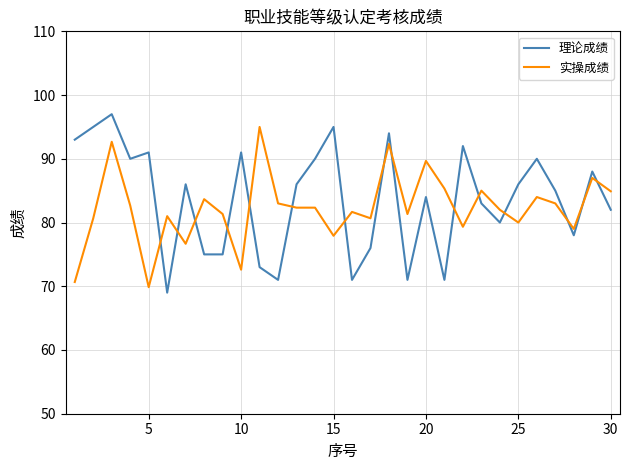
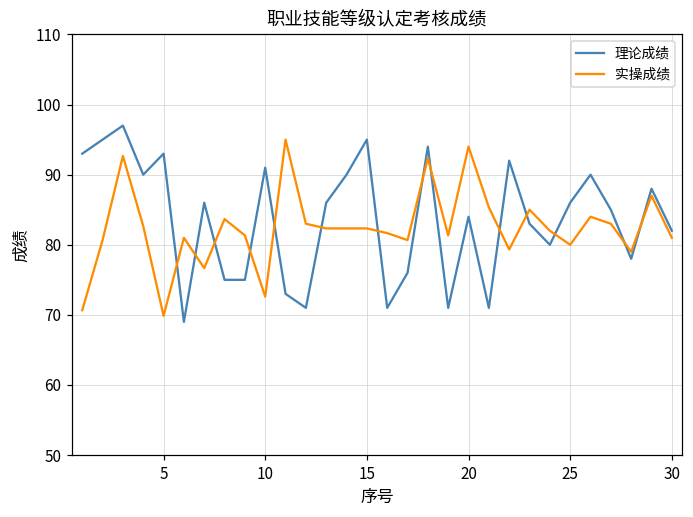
理论成绩, 5: 91 -> 93
实操成绩, 15: 78 -> 82
实操成绩, 20: 90 -> 94
实操成绩, 30: 85 -> 81
